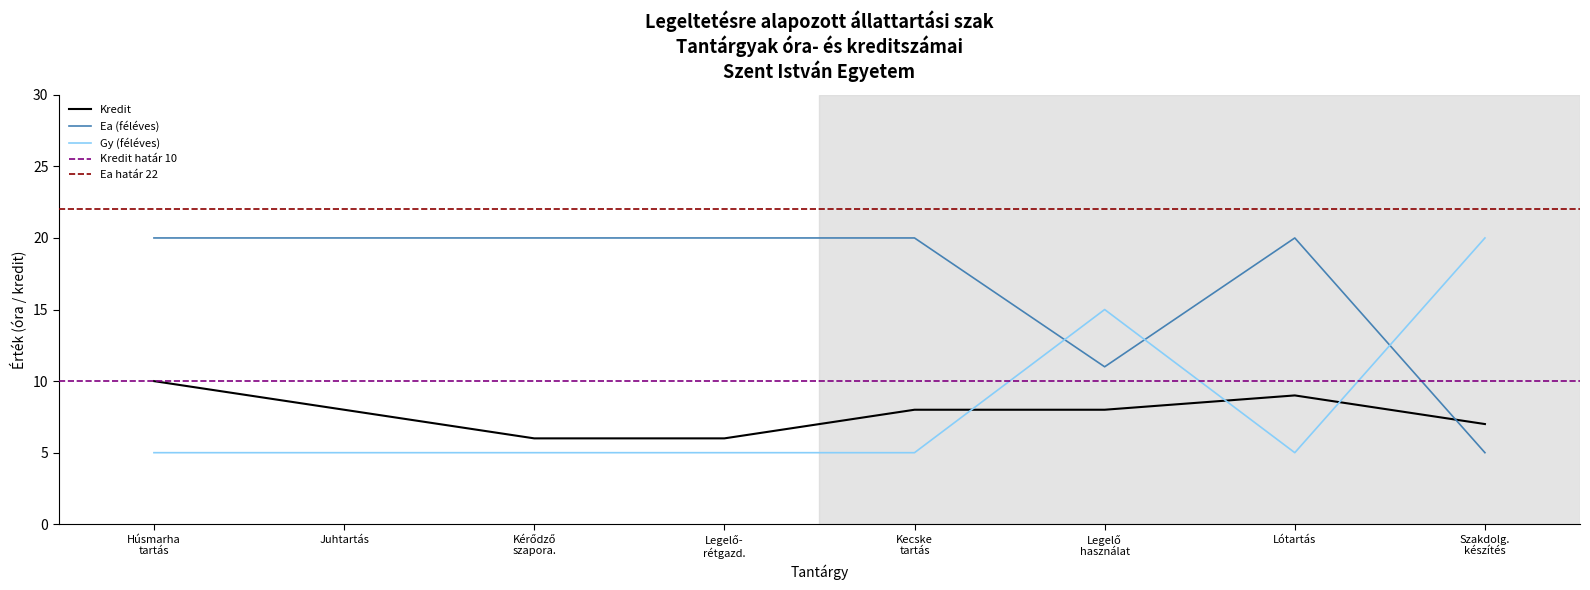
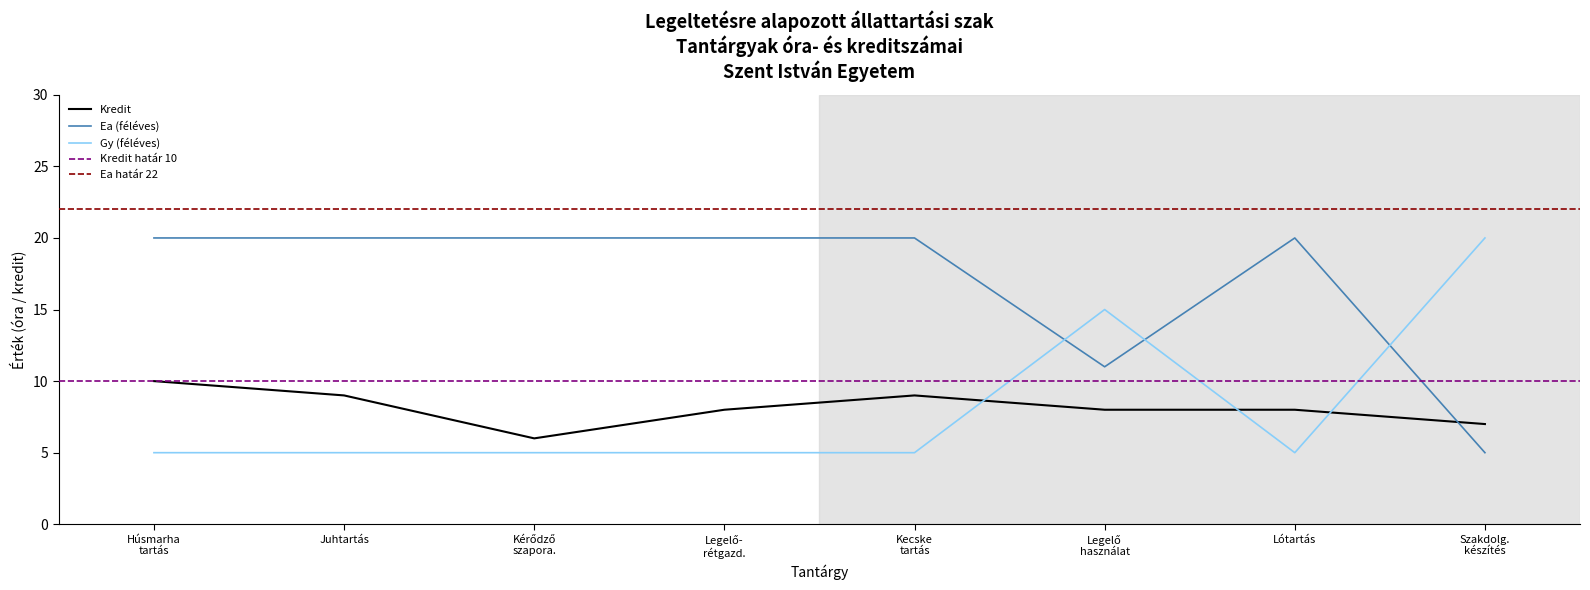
Kredit, Juhtartás: 8 -> 9
Kredit, Legelő- rétgazd.: 6 -> 8
Kredit, Kecske tartás: 8 -> 9
Kredit, Lótartás: 9 -> 8
